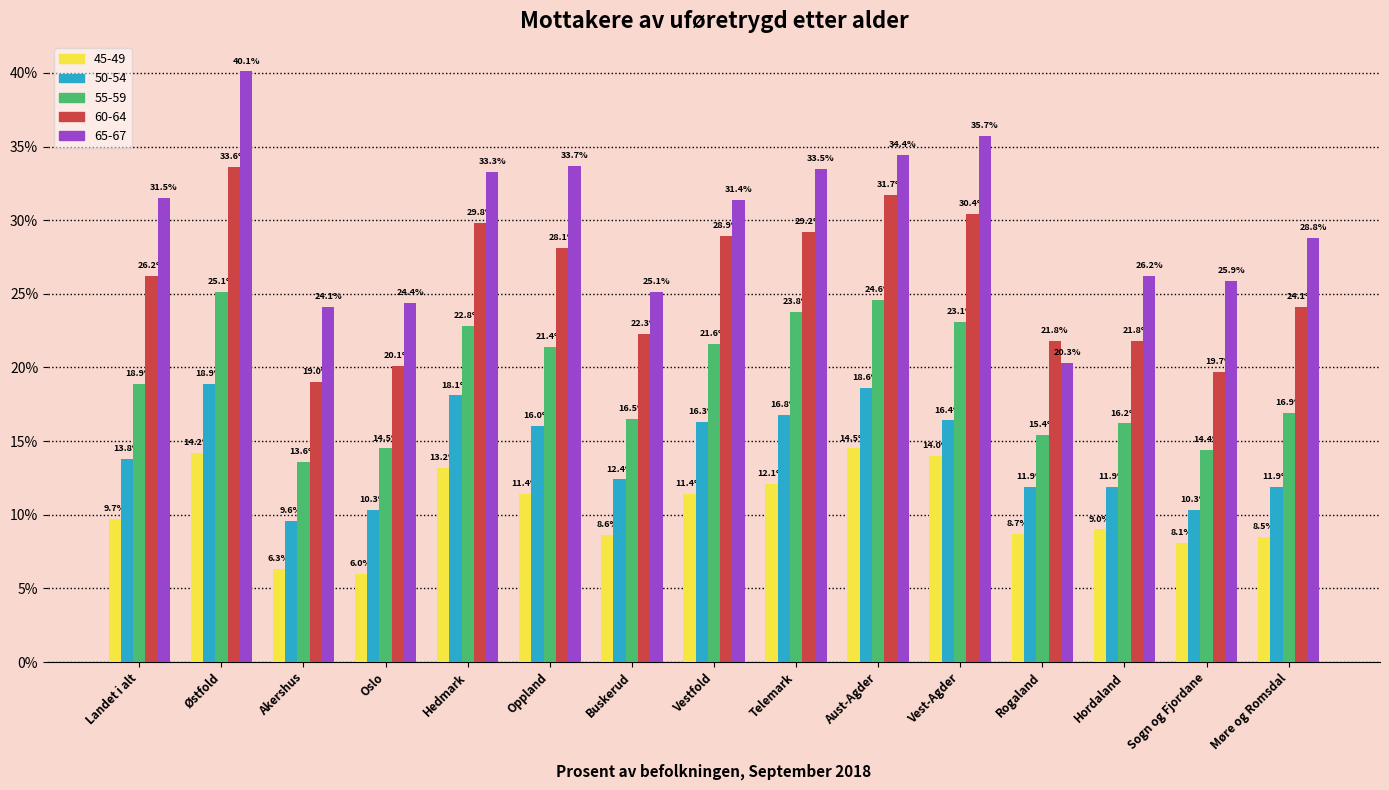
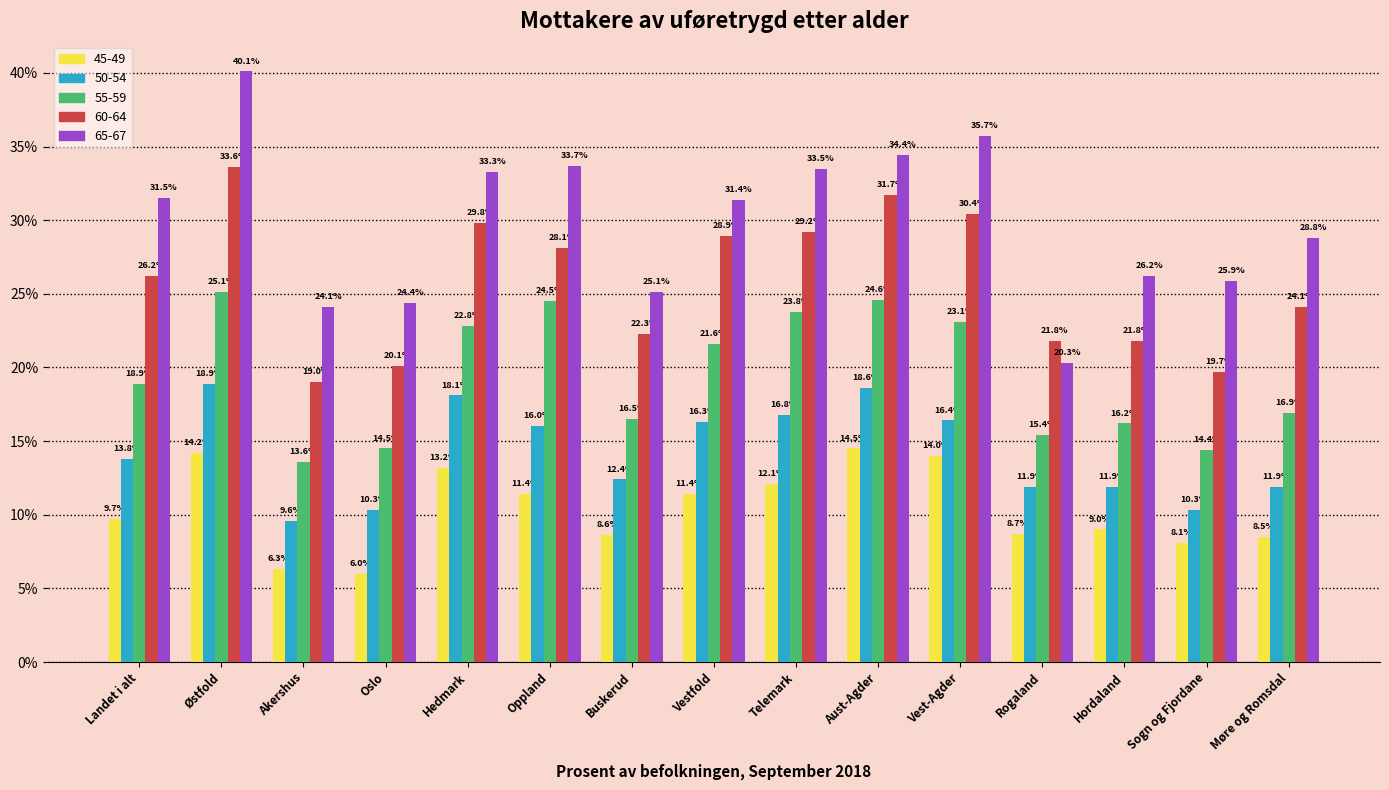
55-59, Oppland: 21.4% -> 24.5%
